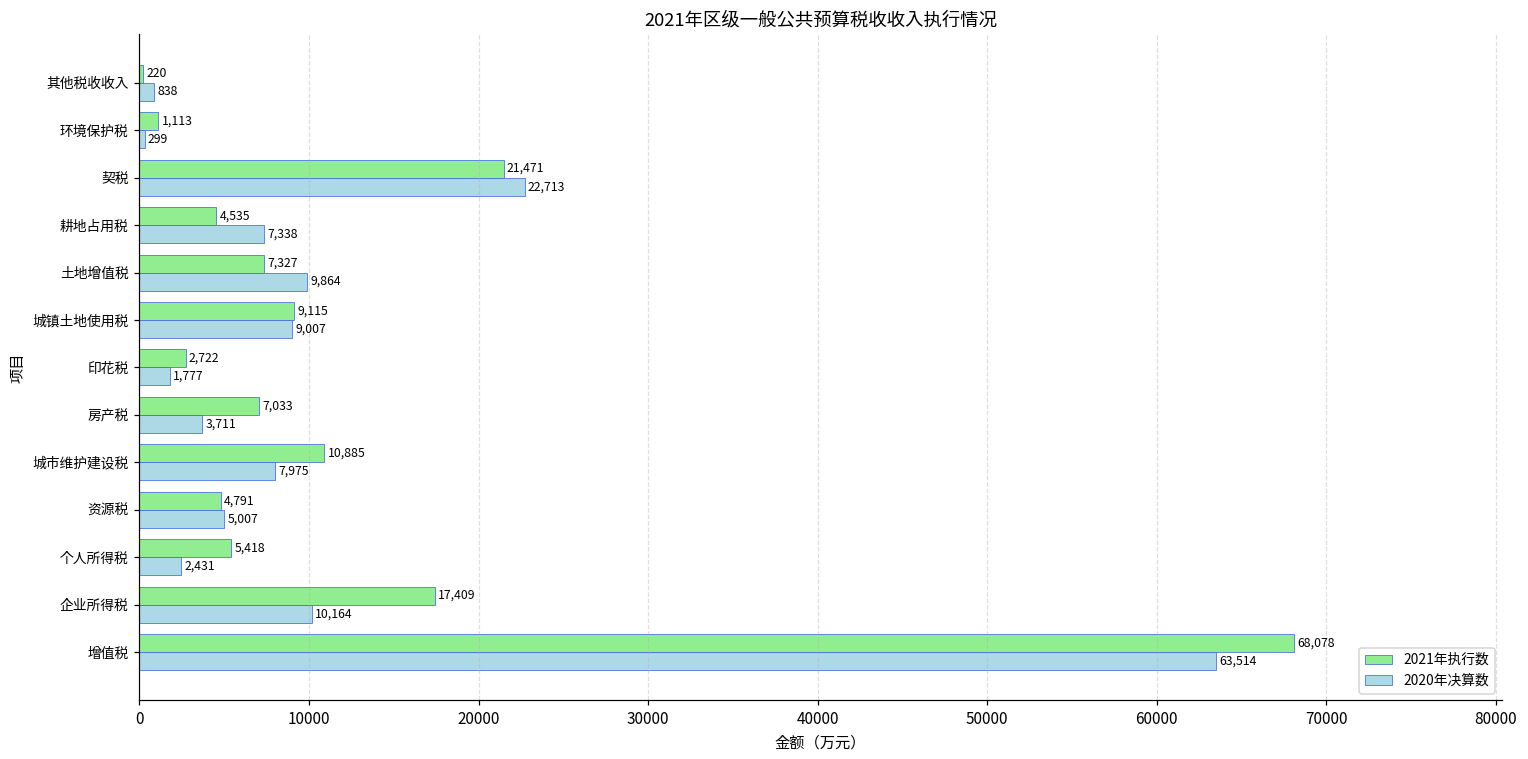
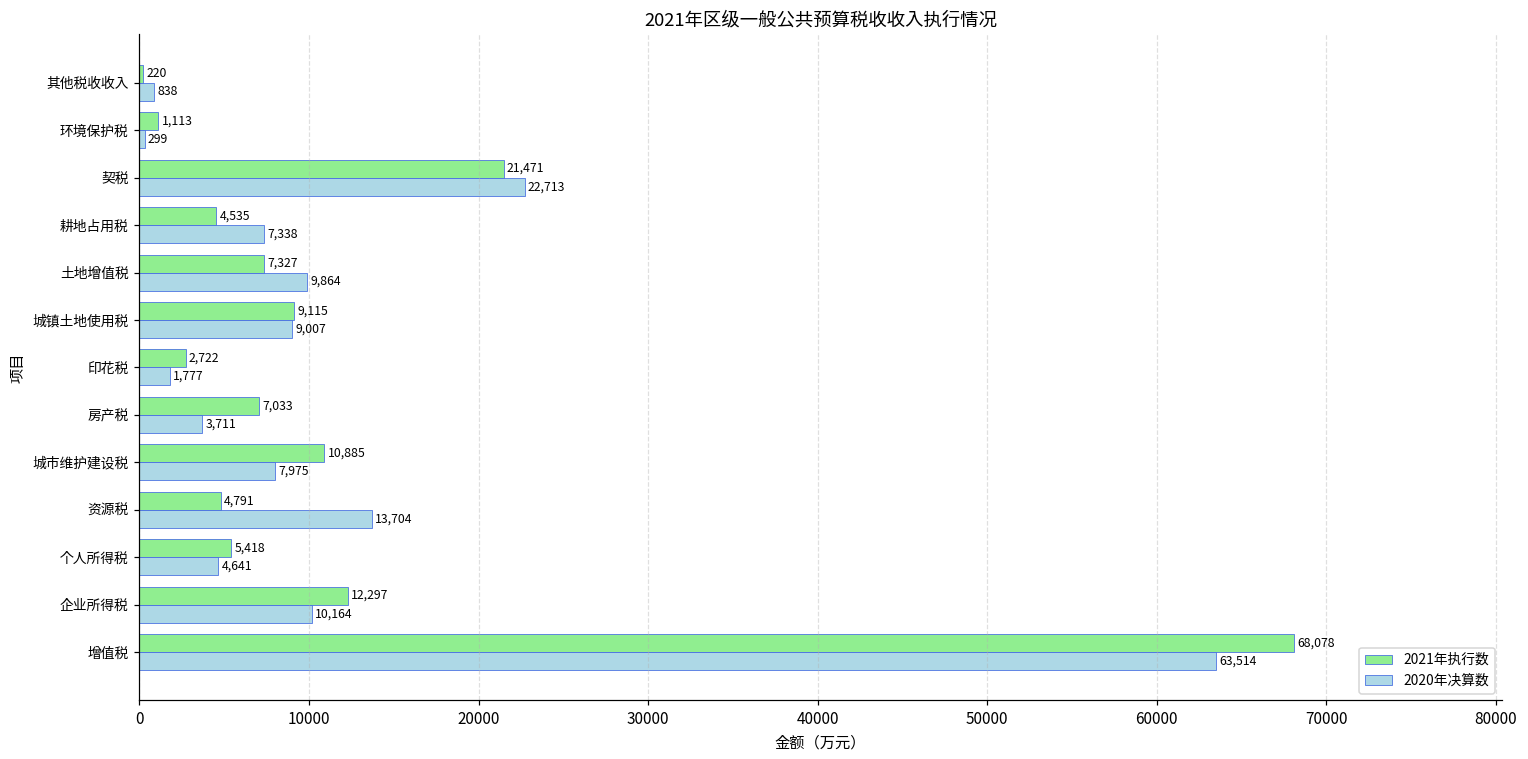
2020年决算数, 资源税: 5,007 -> 13,704
2020年决算数, 个人所得税: 2,431 -> 4,641
2021年执行数, 企业所得税: 17,409 -> 12,297
